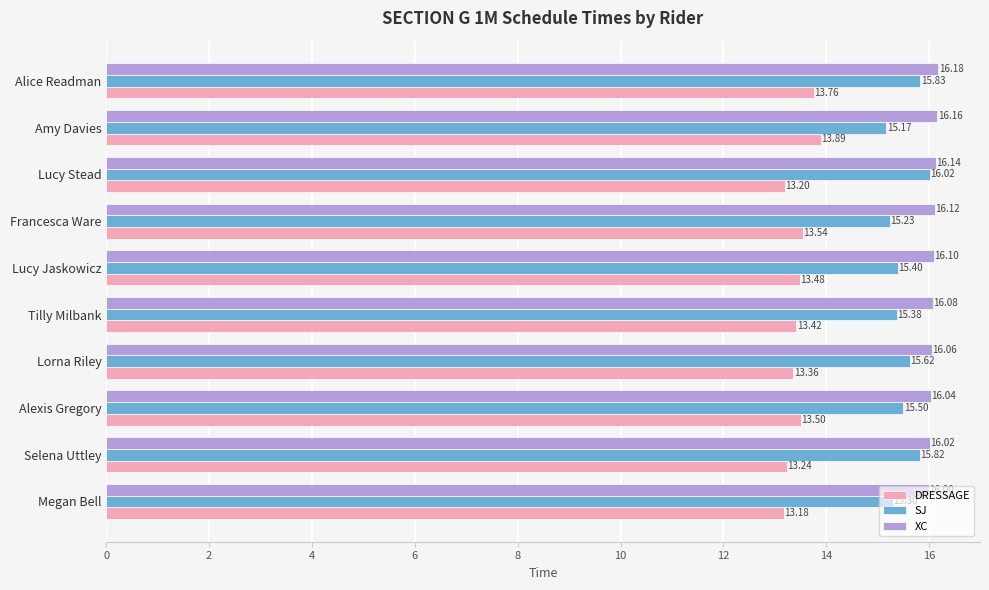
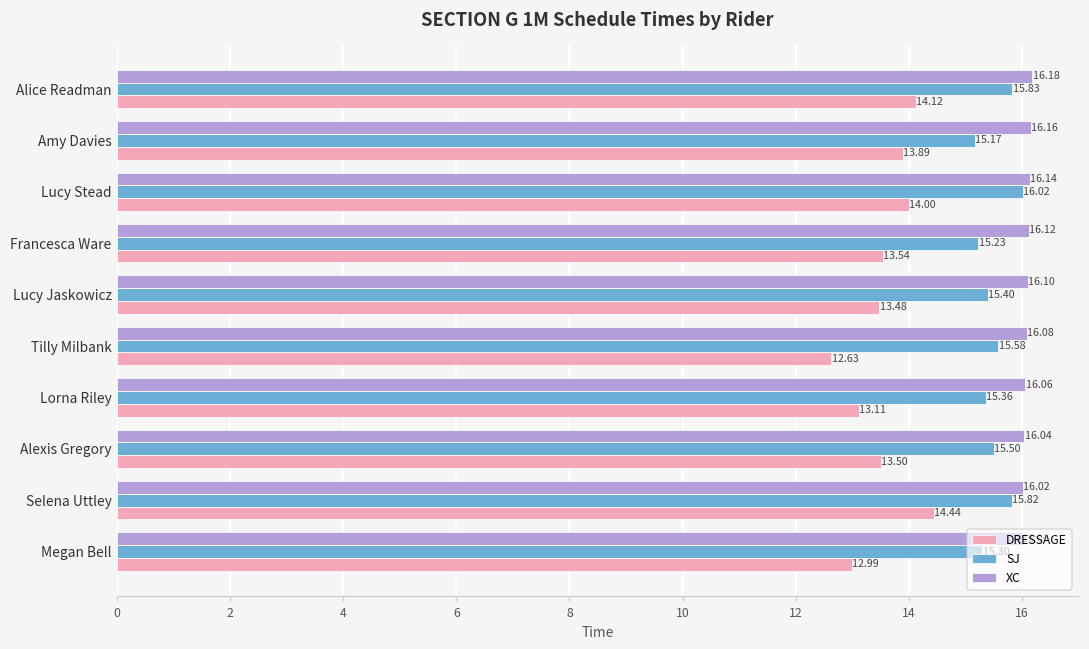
DRESSAGE, Alice Readman: 13.76 -> 14.12
DRESSAGE, Lucy Stead: 13.20 -> 14.00
SJ, Tilly Milbank: 15.38 -> 15.58
DRESSAGE, Tilly Milbank: 13.42 -> 12.63
SJ, Lorna Riley: 15.62 -> 15.36
DRESSAGE, Lorna Riley: 13.36 -> 13.11
DRESSAGE, Selena Uttley: 13.24 -> 14.44
DRESSAGE, Megan Bell: 13.18 -> 12.99
